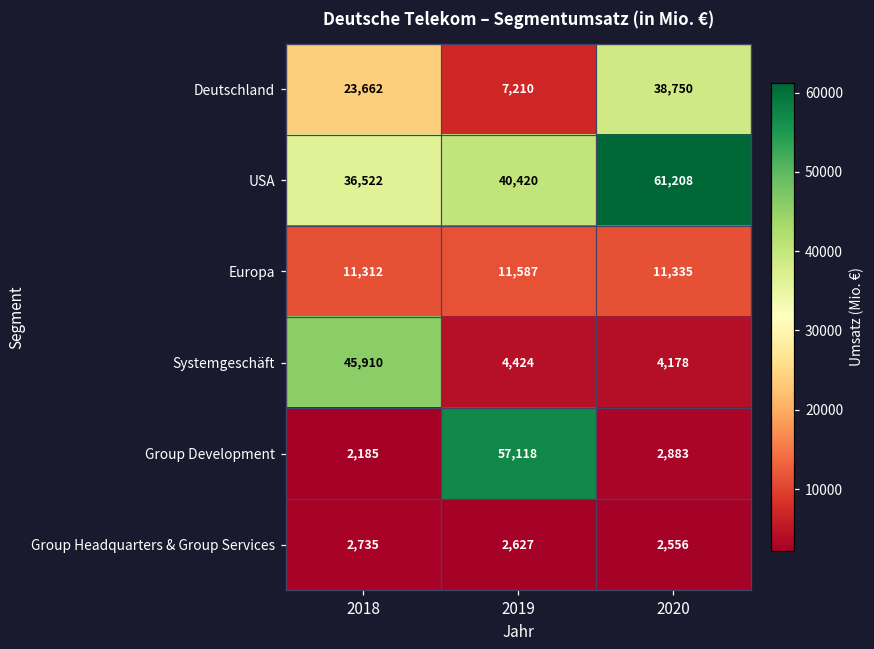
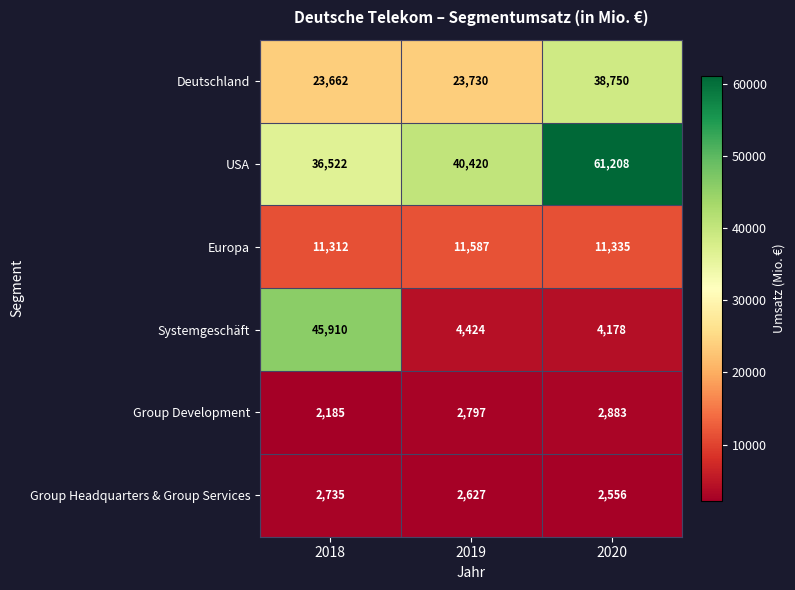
Deutschland, 2019: 7,210 -> 23,730
Group Development, 2019: 57,118 -> 2,797
